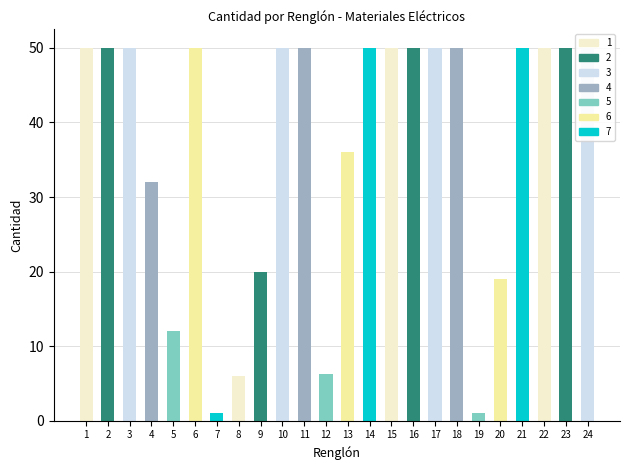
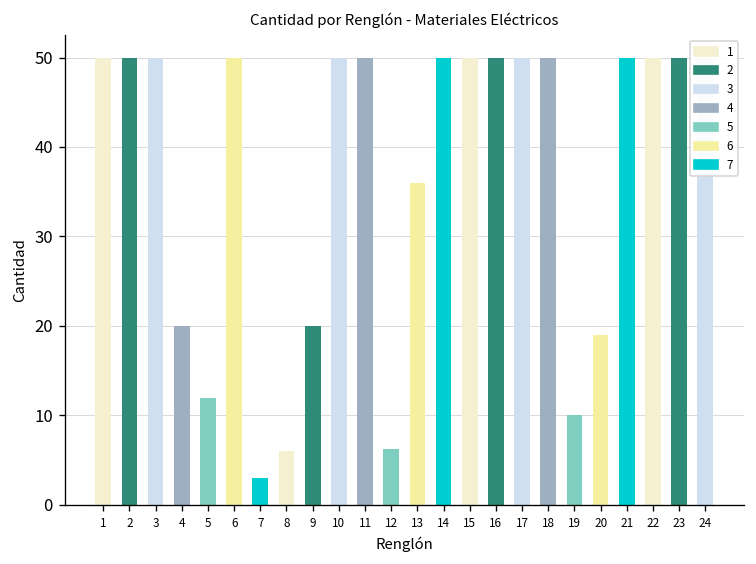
4: 32 -> 20
7: 1 -> 3
19: 1 -> 10
